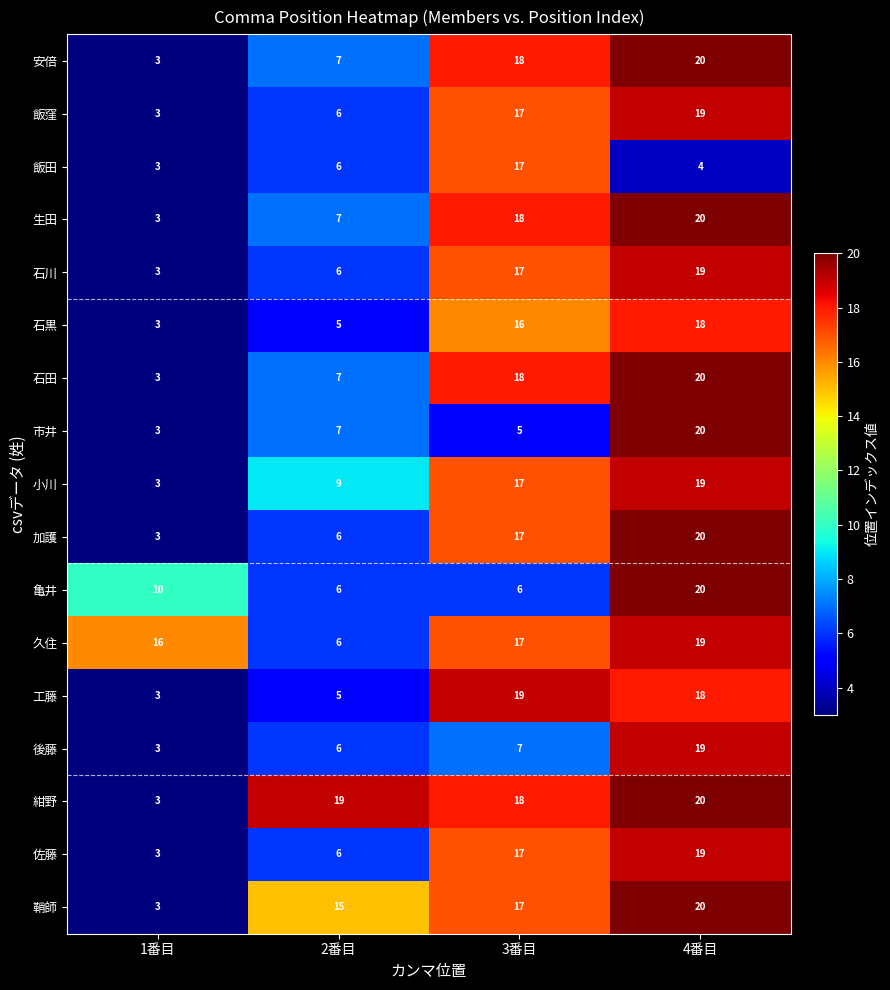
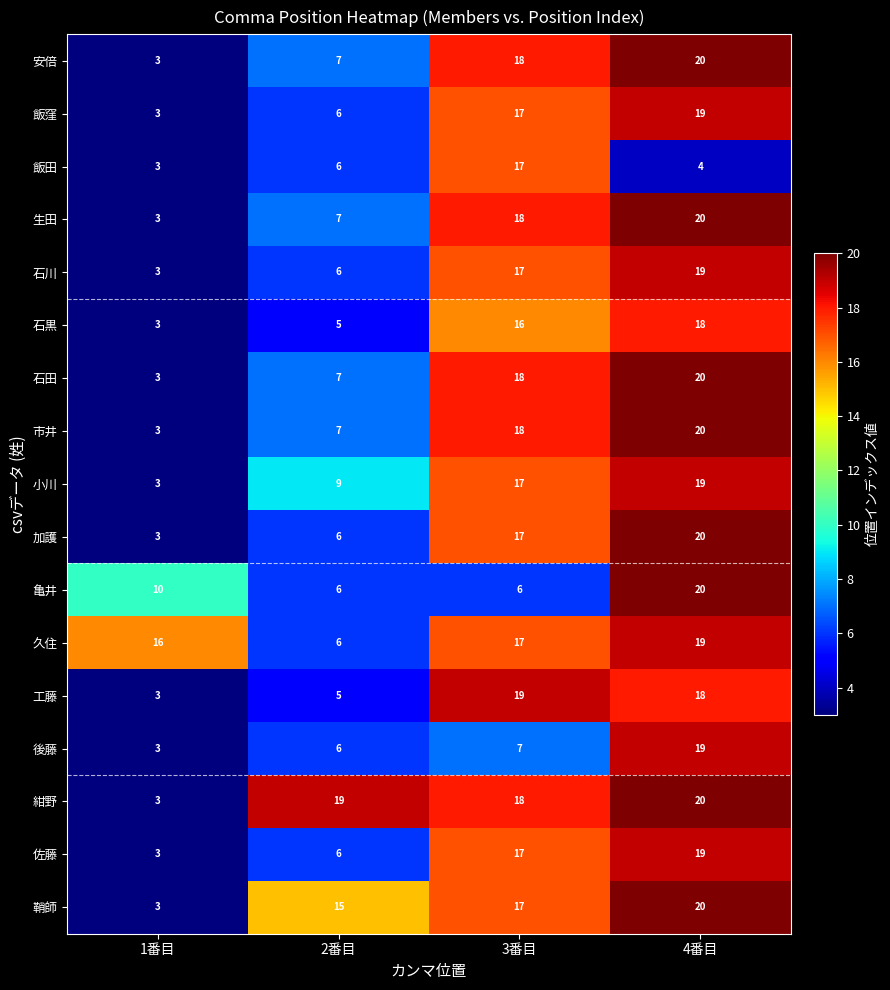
市井, 3番目: 5 -> 18
